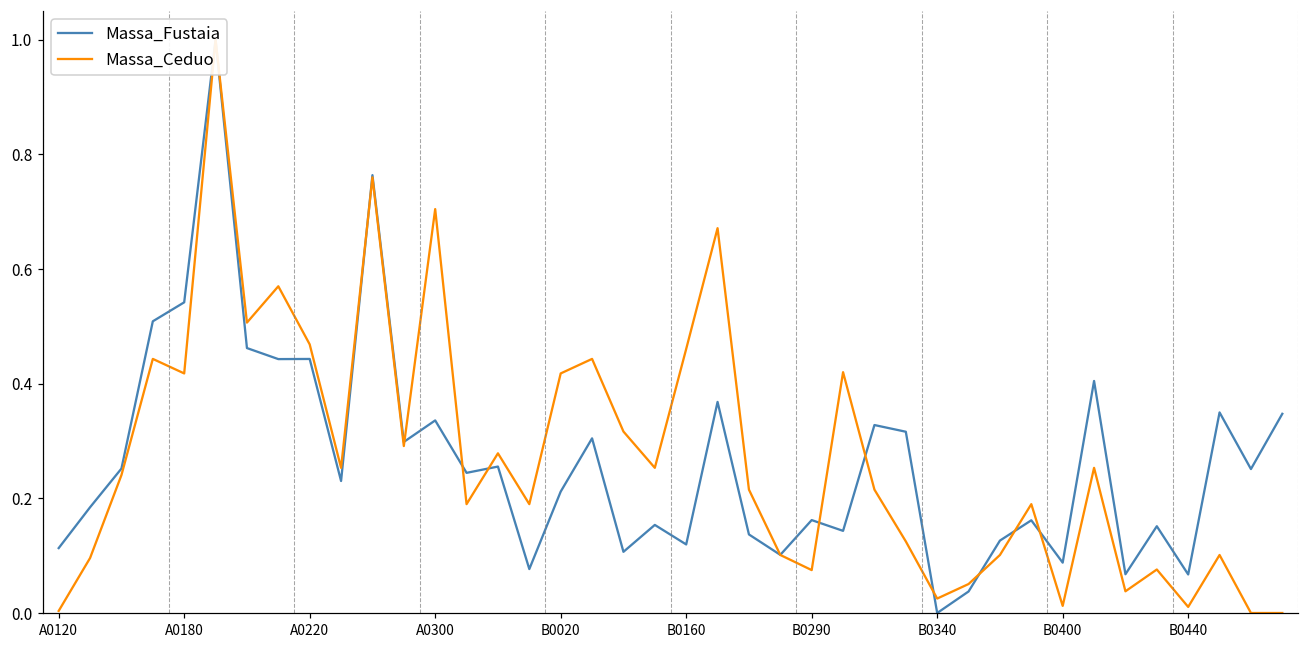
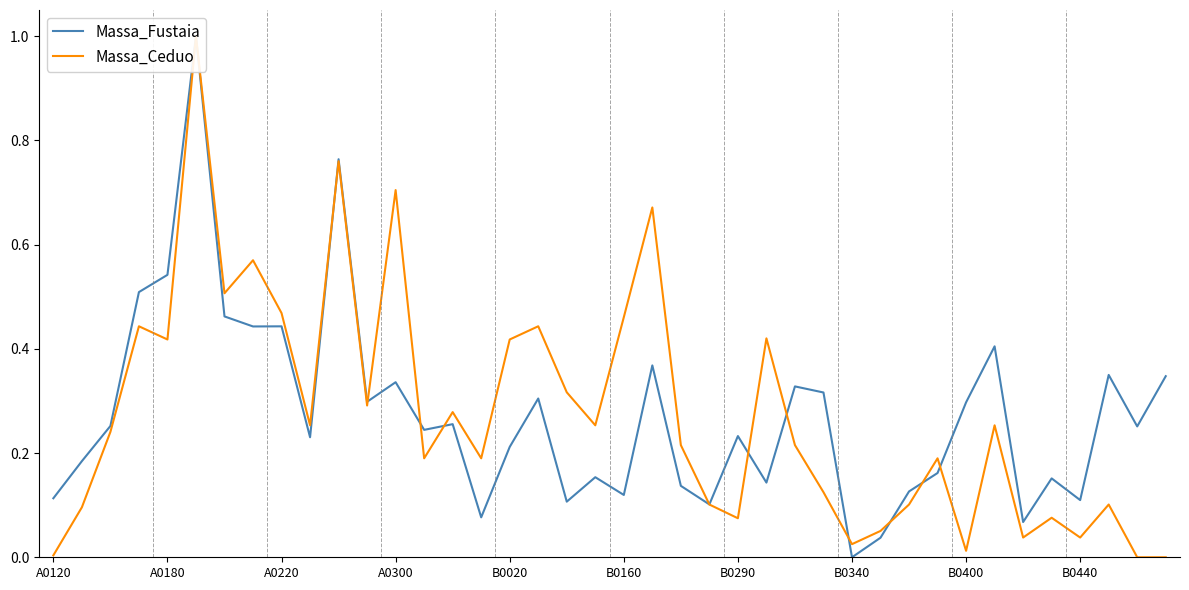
Massa_Fustaia, B0290: 0.16 -> 0.23
Massa_Fustaia, B0400: 0.09 -> 0.30
Massa_Fustaia, B0440: 0.07 -> 0.11
Massa_Ceduo, B0440: 0.01 -> 0.04
